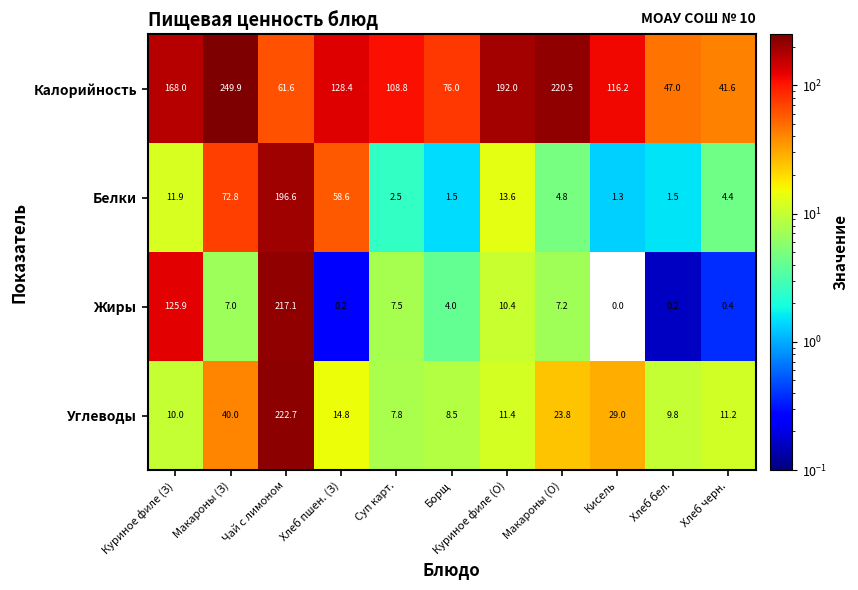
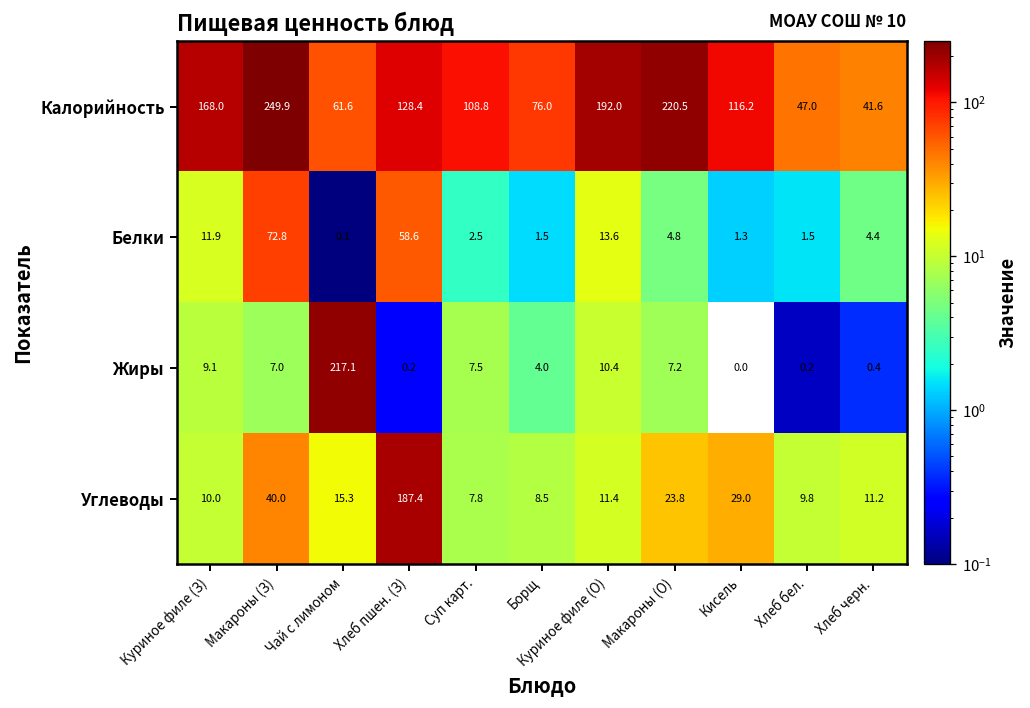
Белки, Чай с лимоном: 196.6 -> 0.1
Жиры, Куриное филе (З): 125.9 -> 9.1
Углеводы, Чай с лимоном: 222.7 -> 15.3
Углеводы, Хлеб пшен. (З): 14.8 -> 187.4
